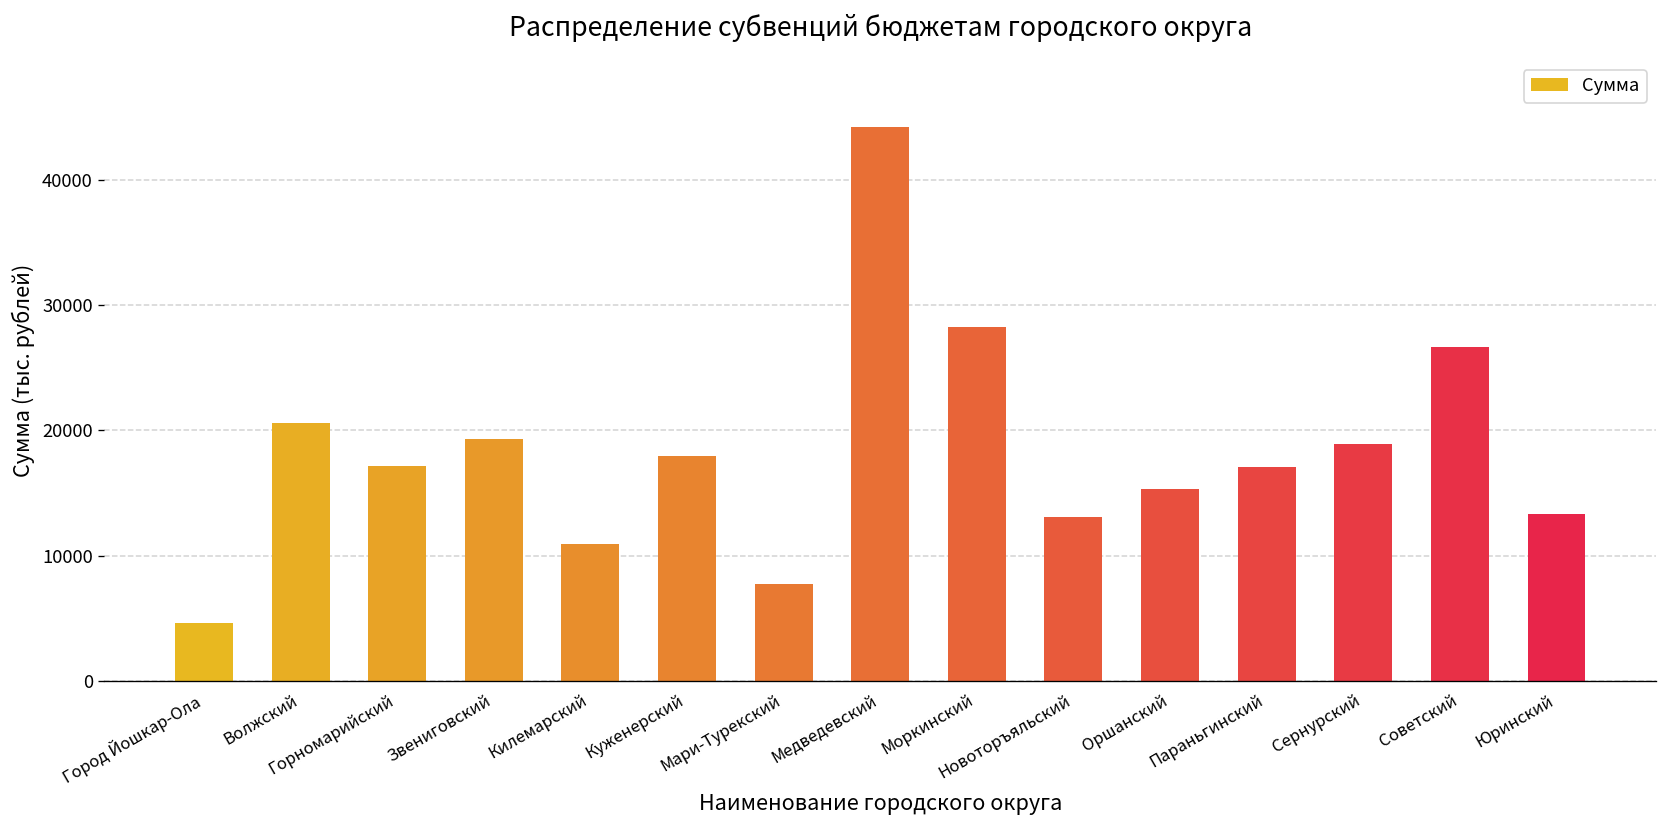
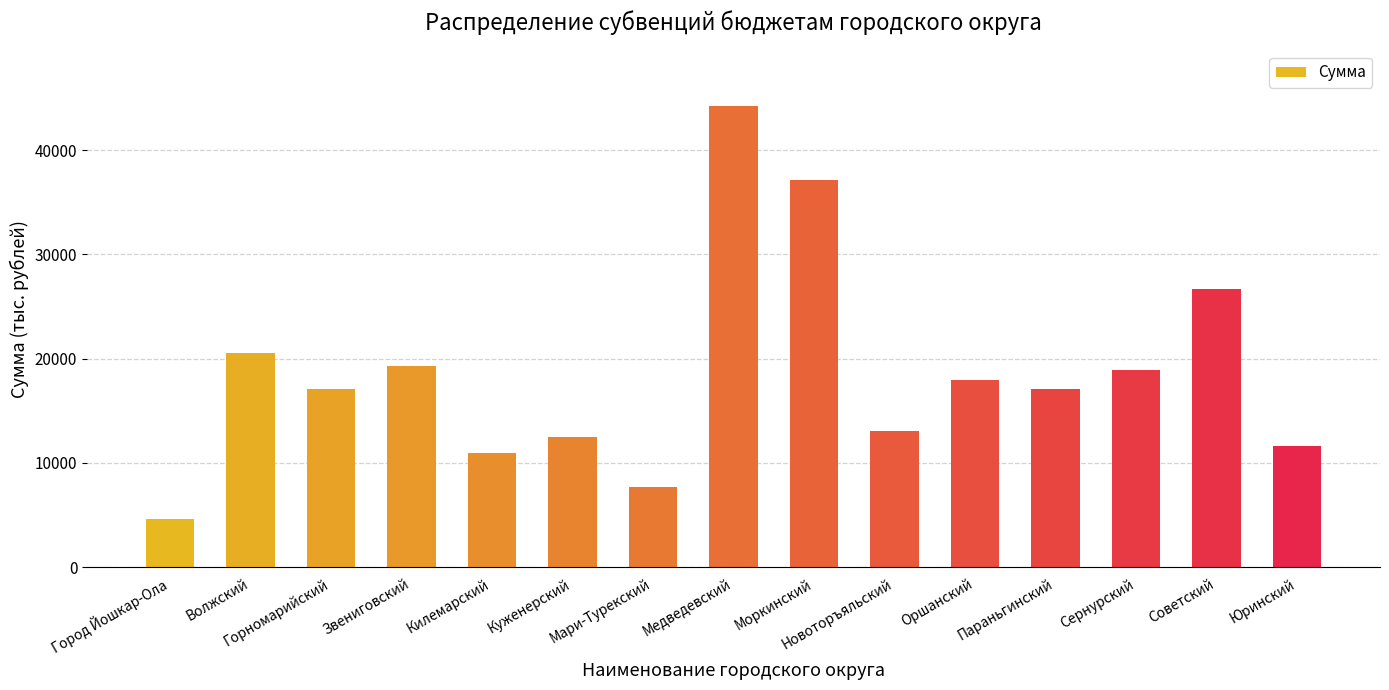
Куженерский: 18000 -> 12500
Моркинский: 28200 -> 37100
Оршанский: 15300 -> 18000
Юринский: 13300 -> 11600
